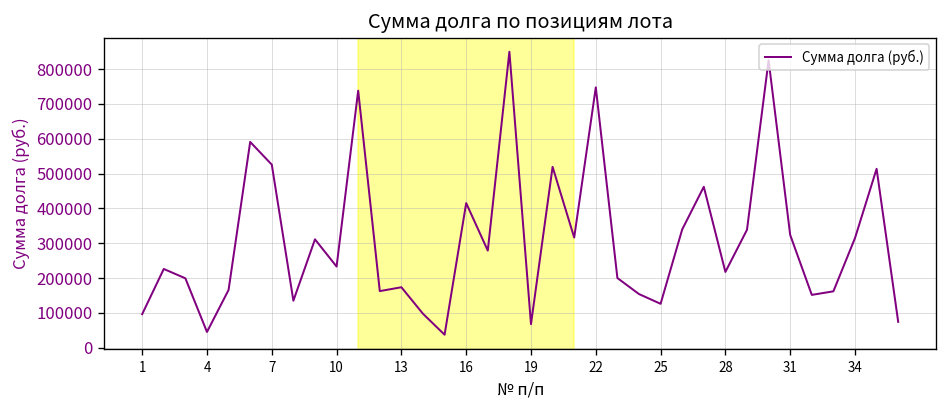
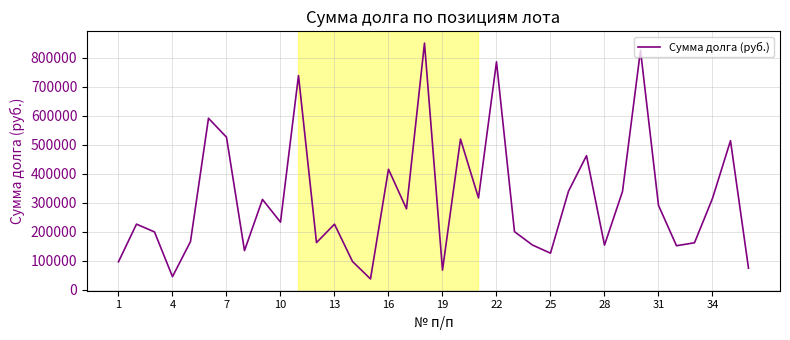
13: 170000 -> 230000
22: 750000 -> 790000
28: 220000 -> 150000
31: 320000 -> 290000
